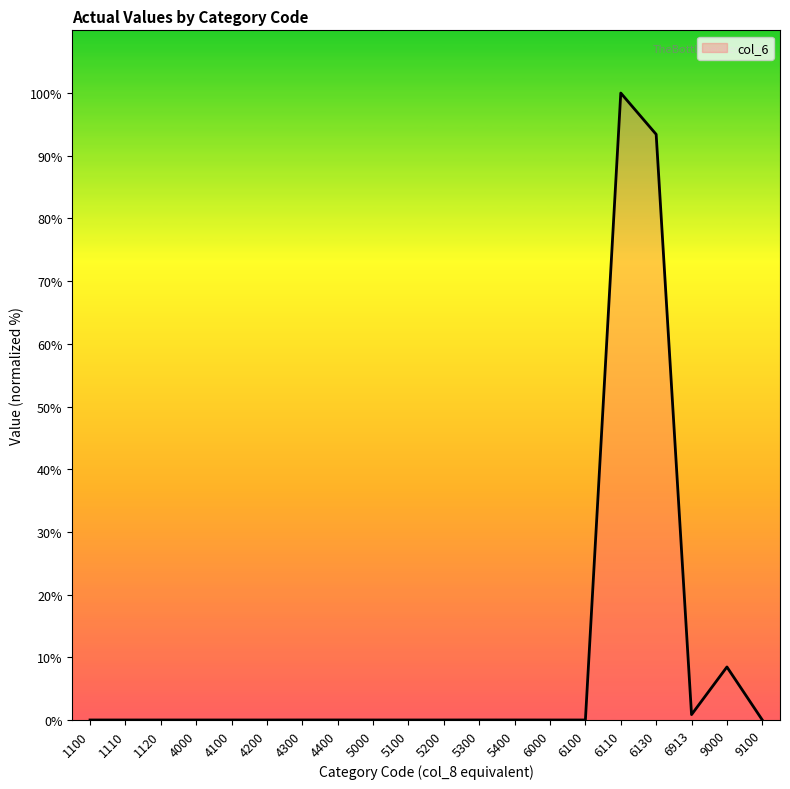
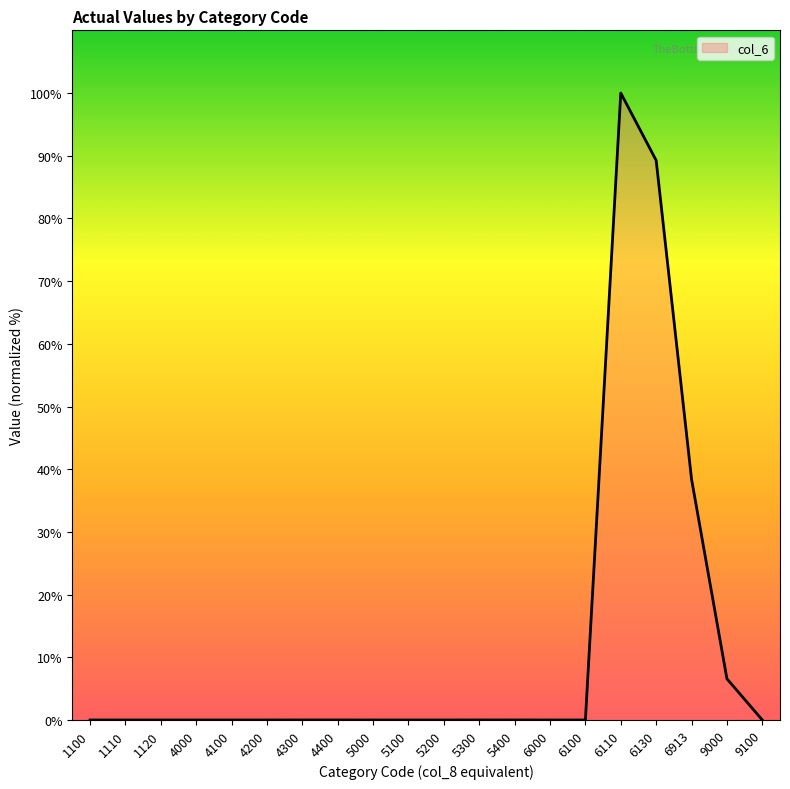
6130: 93% -> 89%
6913: 1% -> 38%
9000: 8% -> 7%
